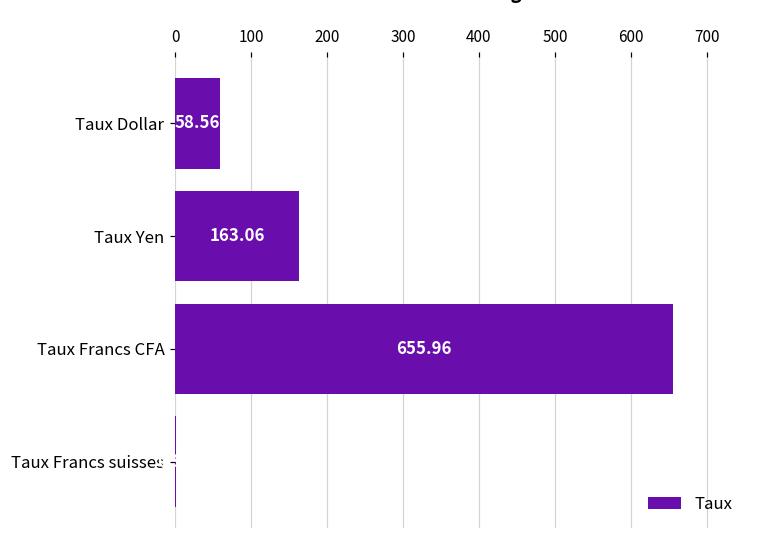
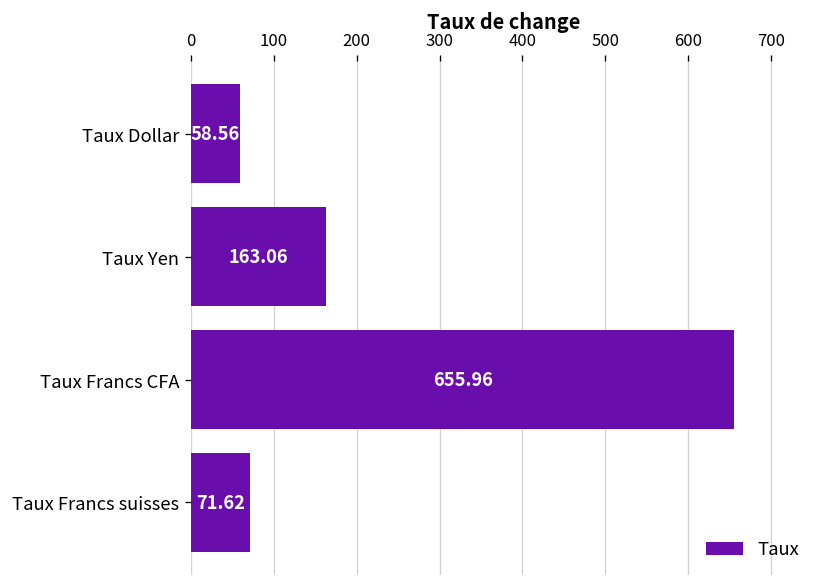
Taux Francs suisses: 0 -> 70
